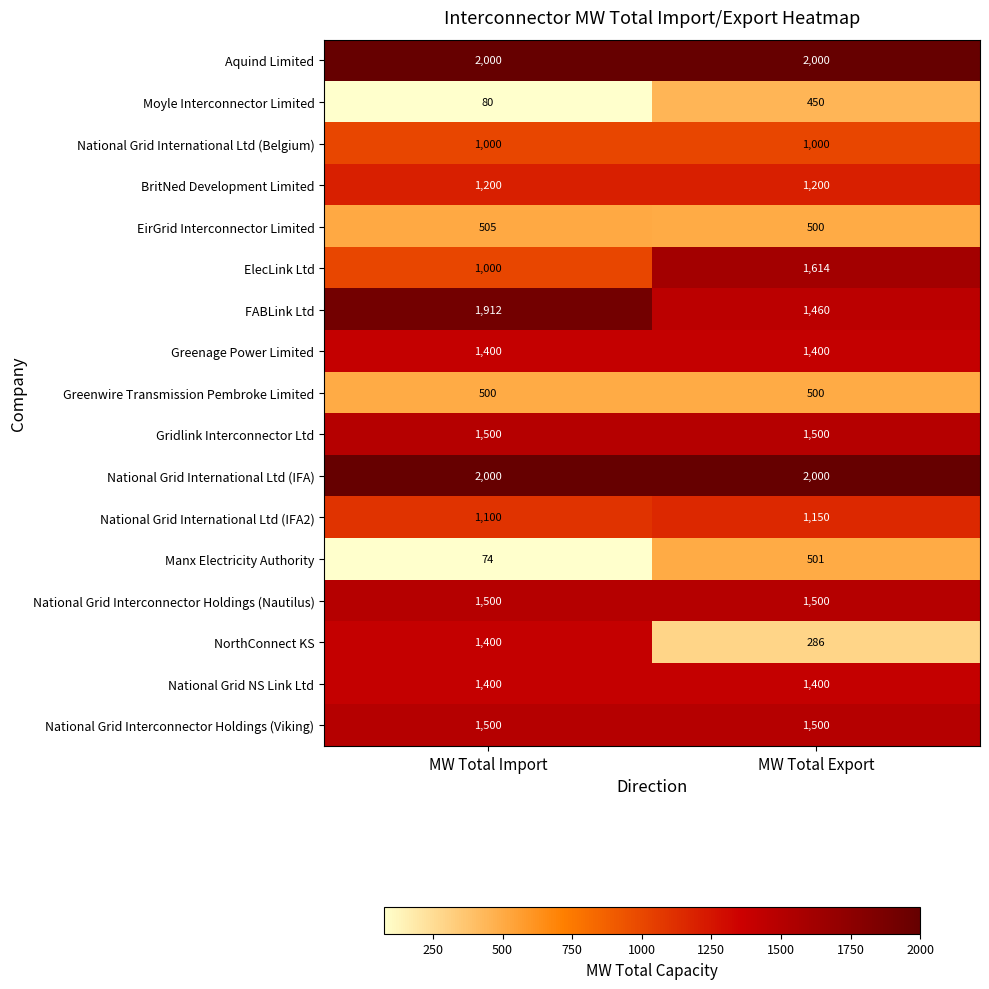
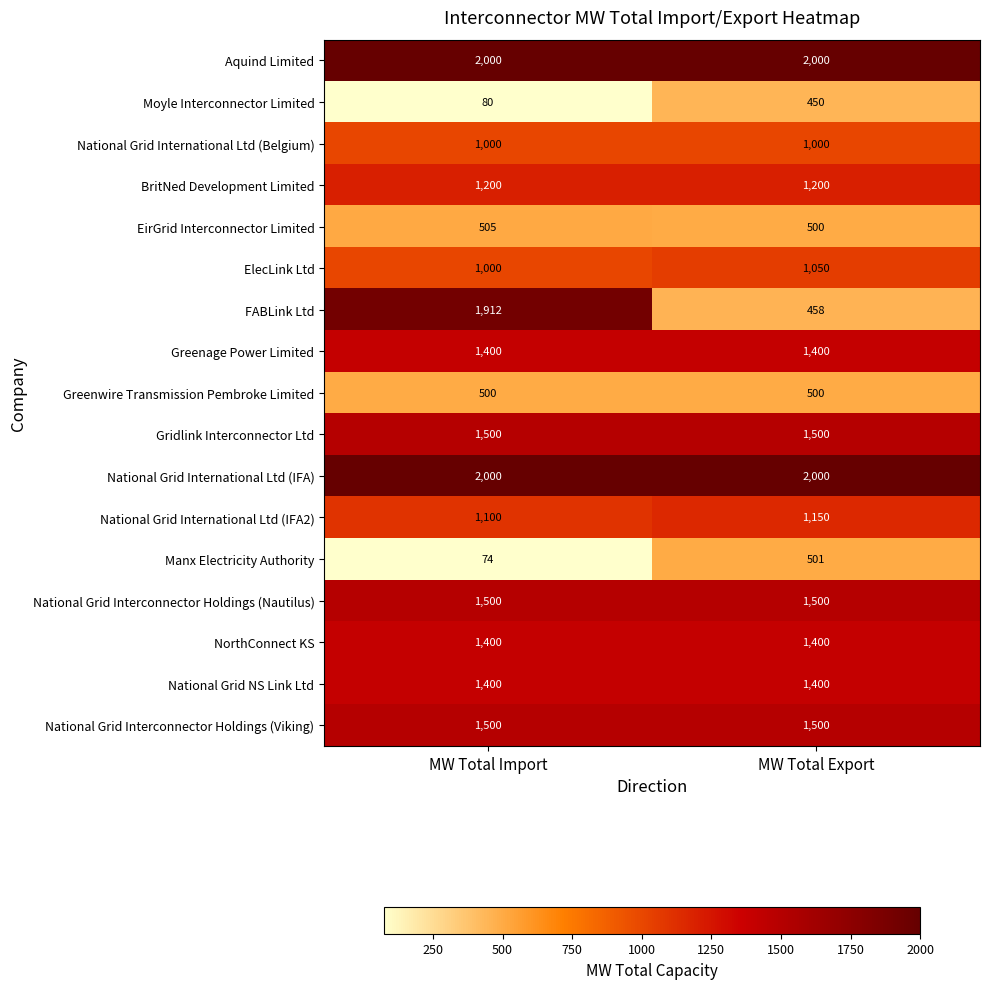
ElecLink Ltd, MW Total Export: 1,614 -> 1,050
FABLink Ltd, MW Total Export: 1,460 -> 458
NorthConnect KS, MW Total Export: 286 -> 1,400
